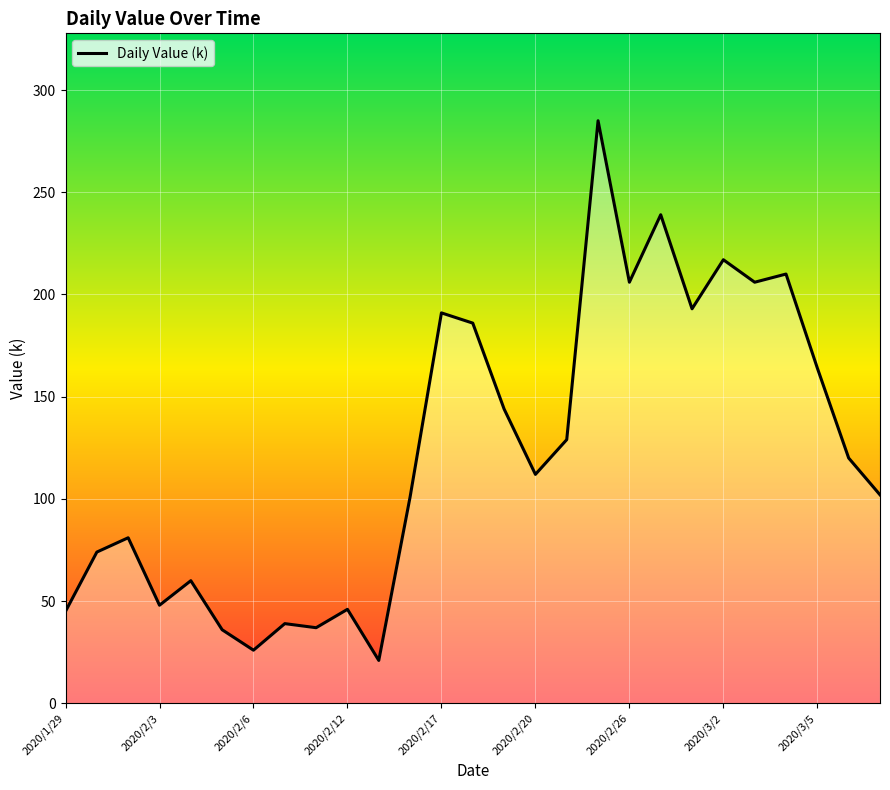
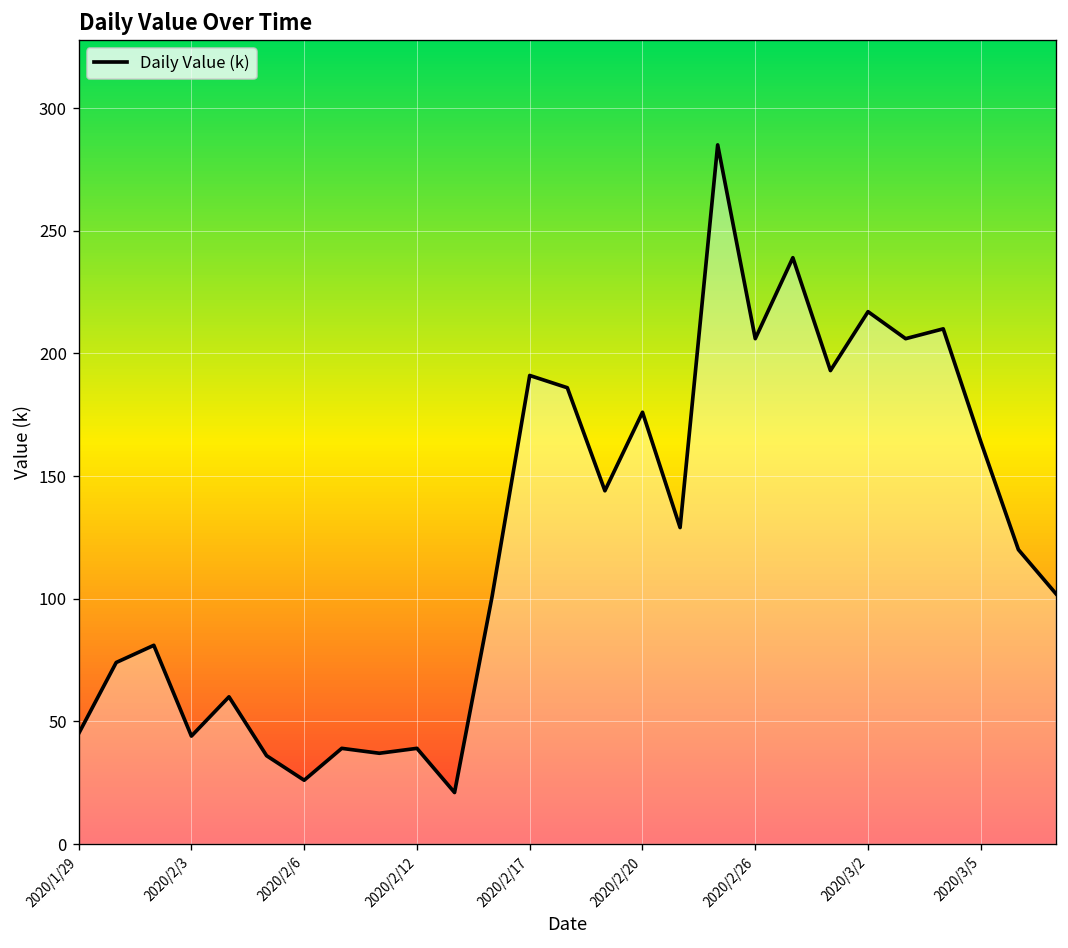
2020/2/3: 48 -> 44
2020/2/12: 46 -> 39
2020/2/20: 112 -> 176
